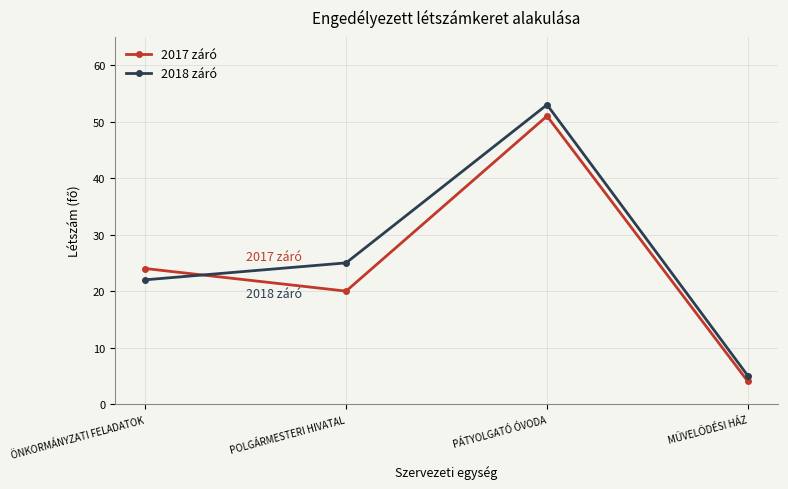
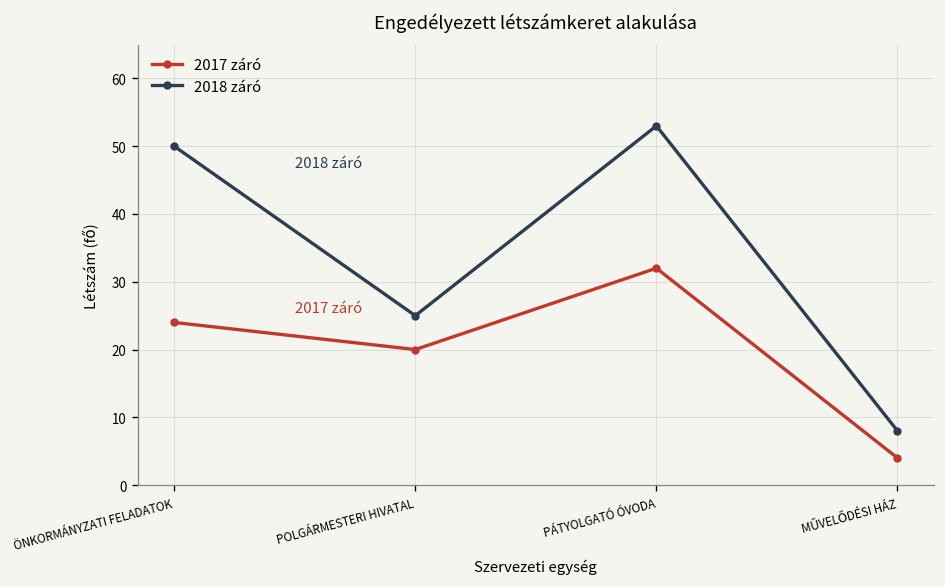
2018 záró, ÖNKORMÁNYZATI FELADATOK: 22 -> 50
2017 záró, PÁTYOLGATÓ ÓVODA: 51 -> 32
2018 záró, MŰVELŐDÉSI HÁZ: 5 -> 8
